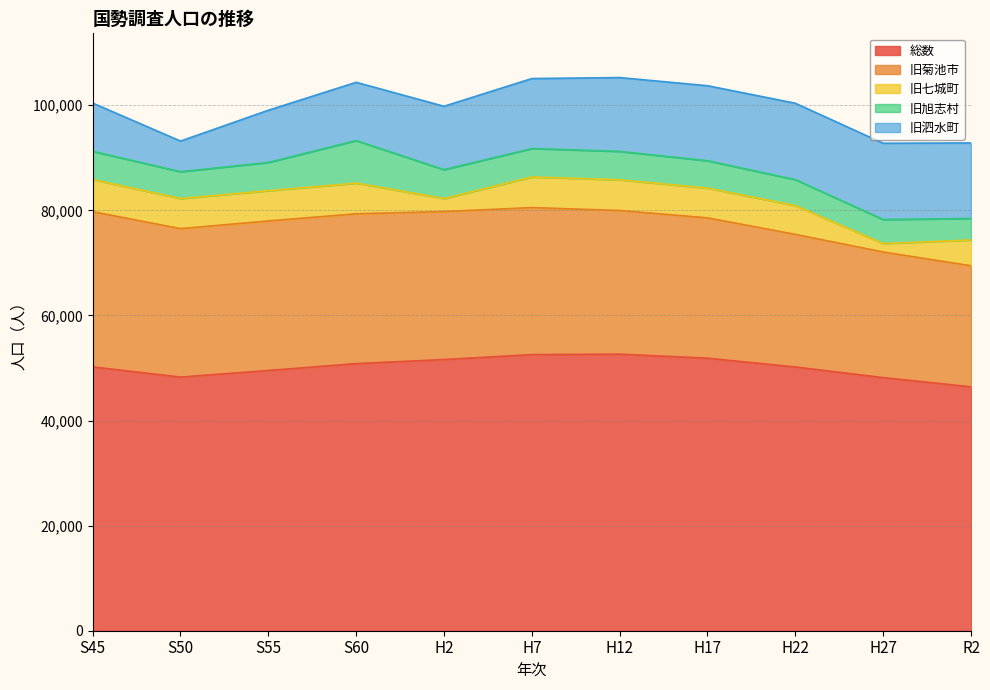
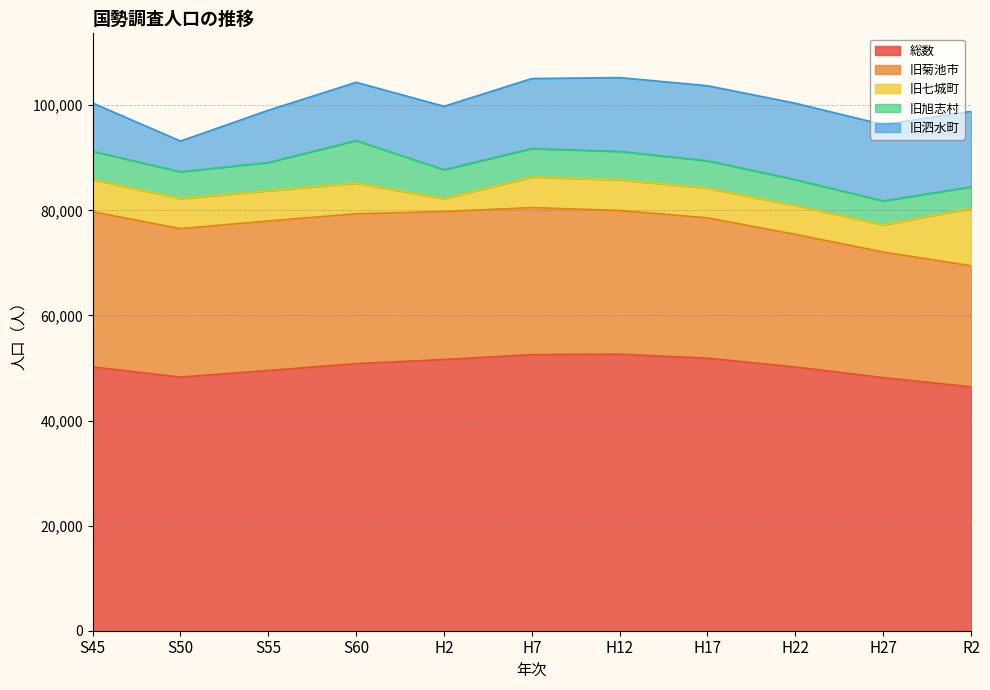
旧七城町, H27: 2,000 -> 5,000
旧七城町, R2: 5,000 -> 11,000
